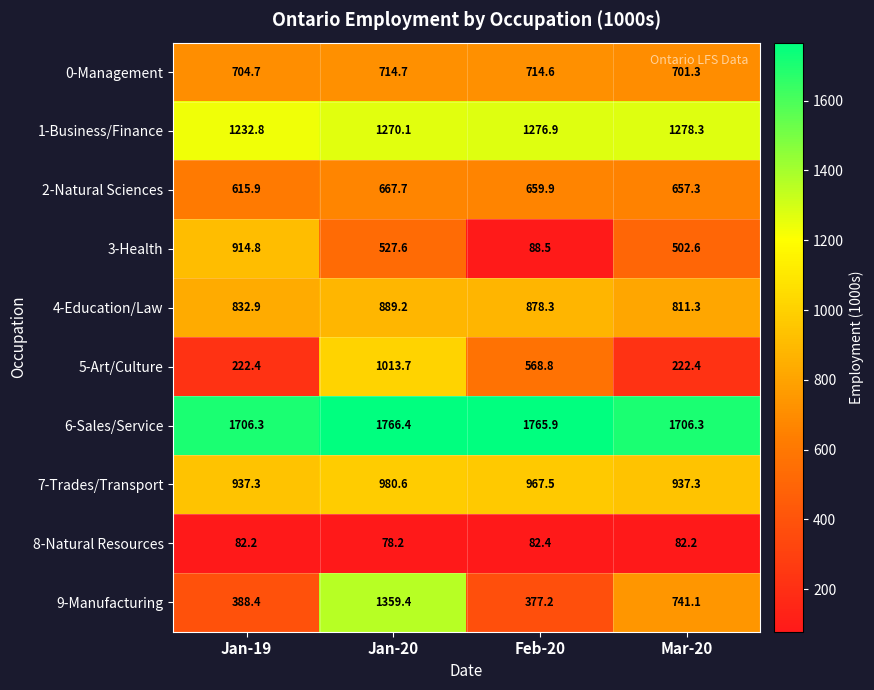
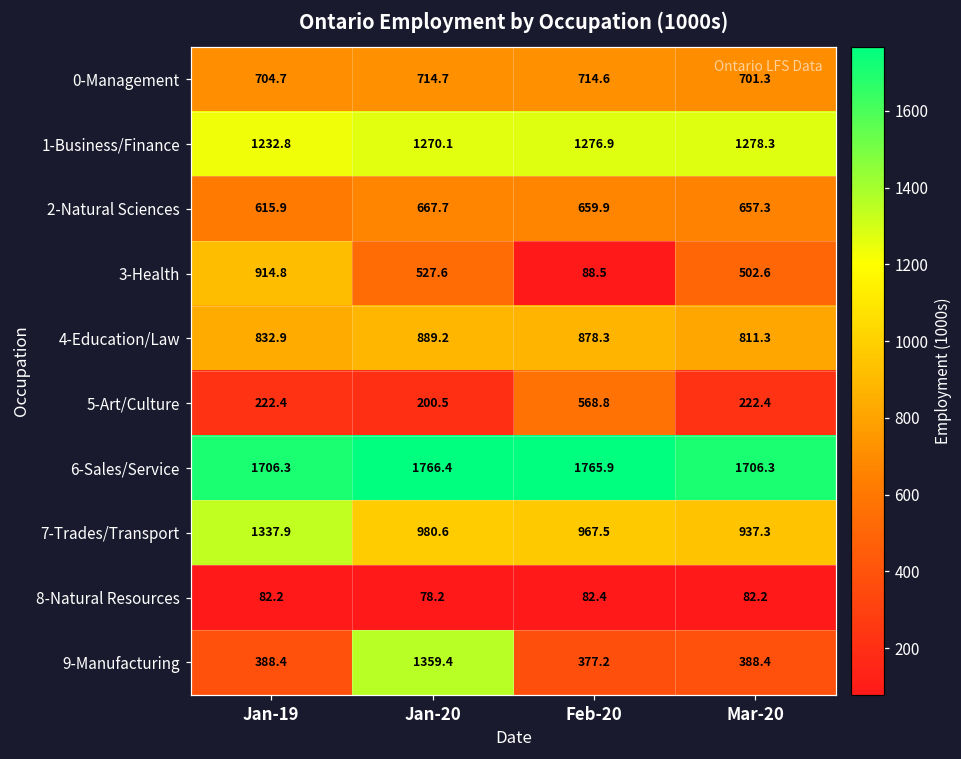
5-Art/Culture, Jan-20: 1013.7 -> 200.5
7-Trades/Transport, Jan-19: 937.3 -> 1337.9
9-Manufacturing, Mar-20: 741.1 -> 388.4
